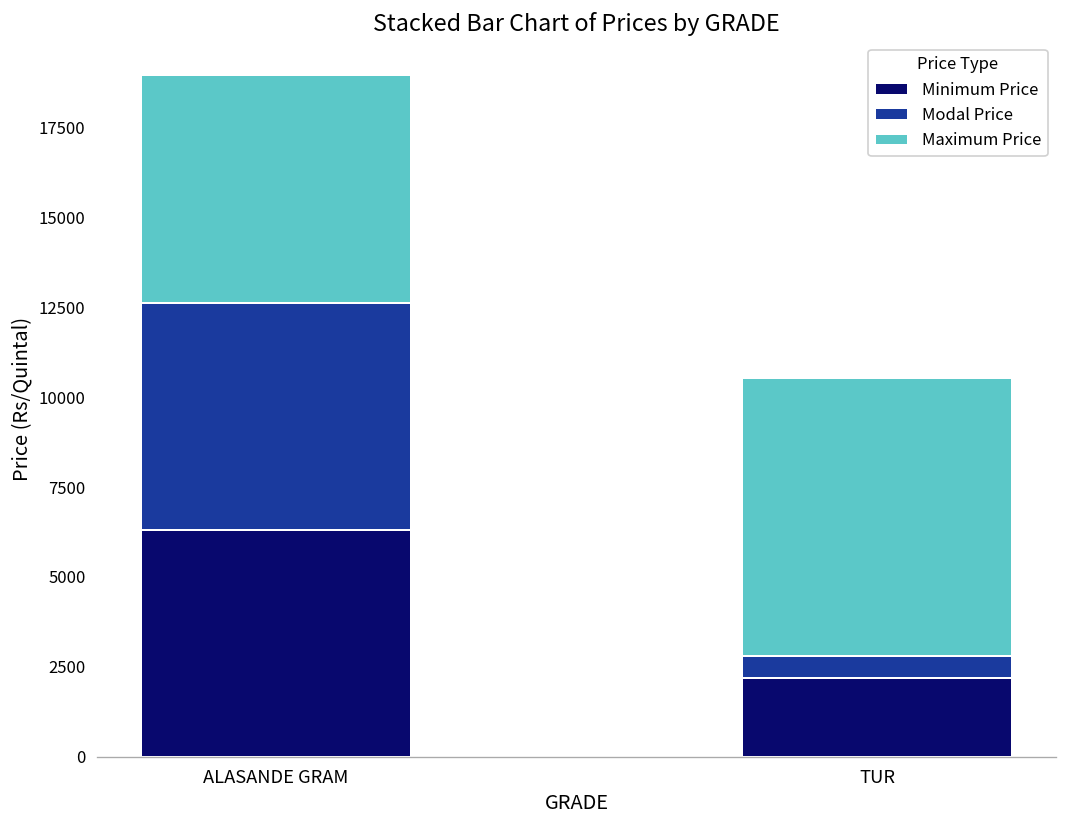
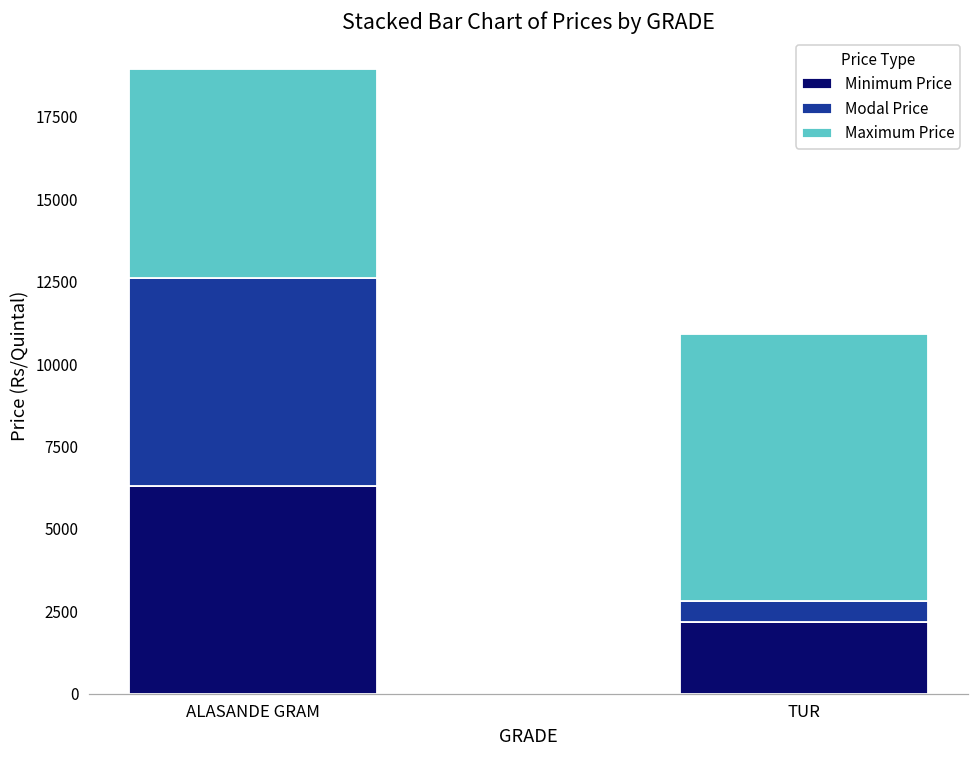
Maximum Price, TUR: 7700 -> 8100
